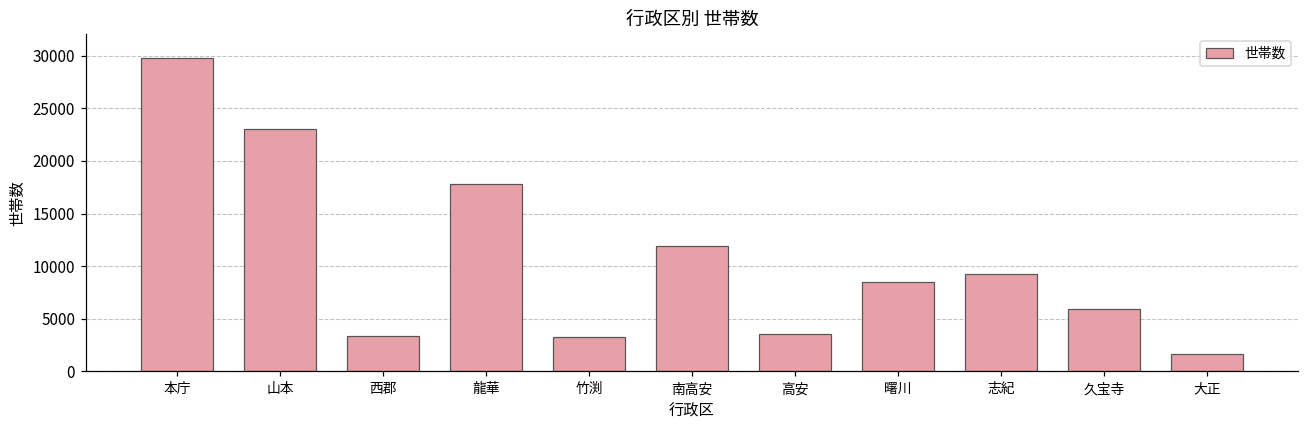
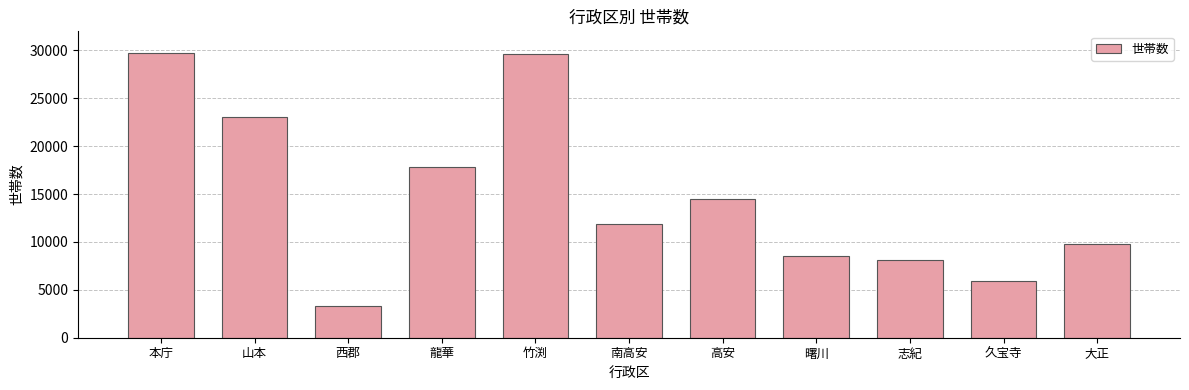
竹渕: 3000 -> 30000
高安: 4000 -> 14000
志紀: 9000 -> 8000
大正: 2000 -> 10000
